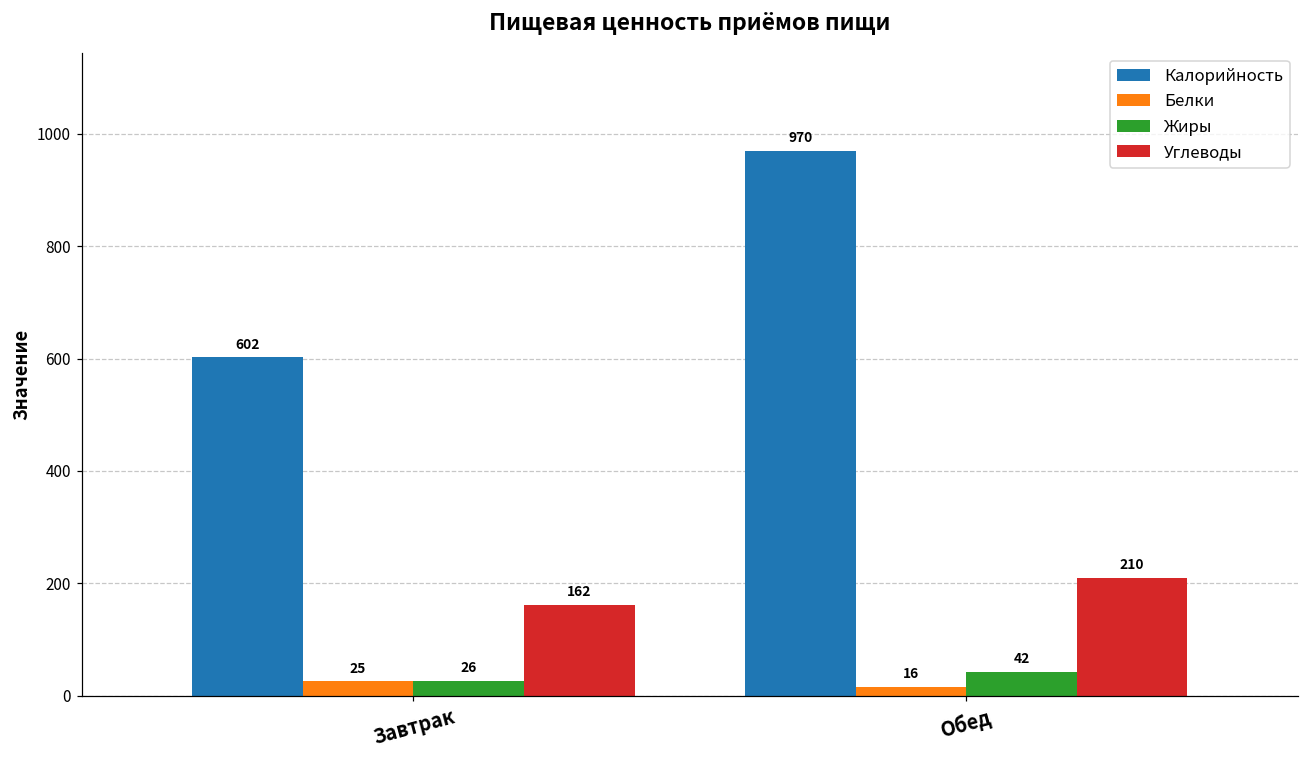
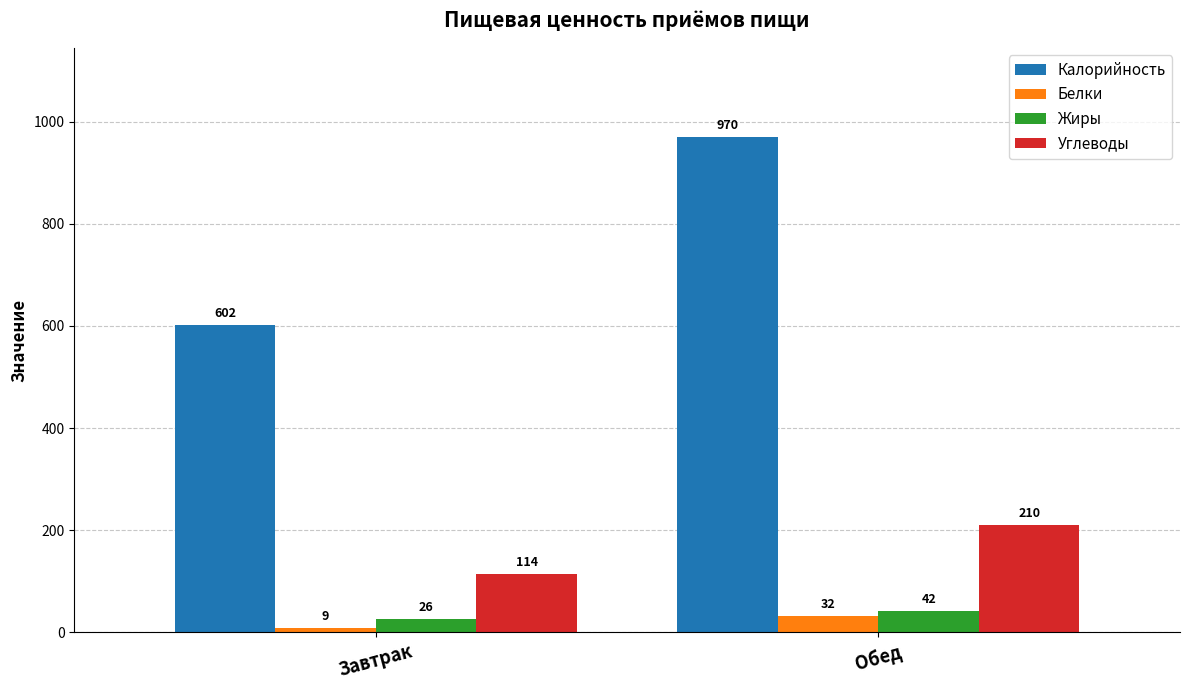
Белки, Завтрак: 25 -> 9
Углеводы, Завтрак: 162 -> 114
Белки, Обед: 16 -> 32
